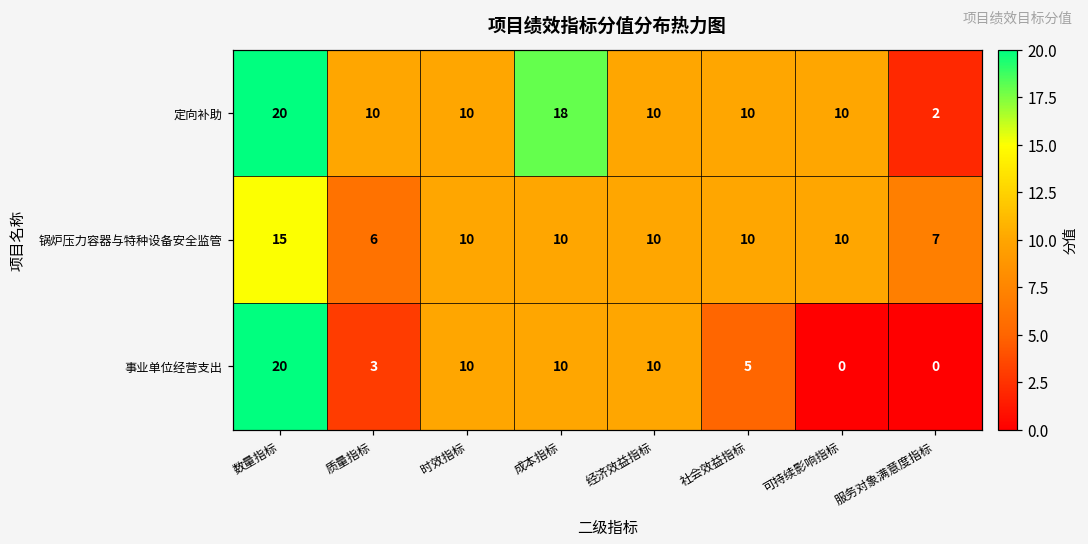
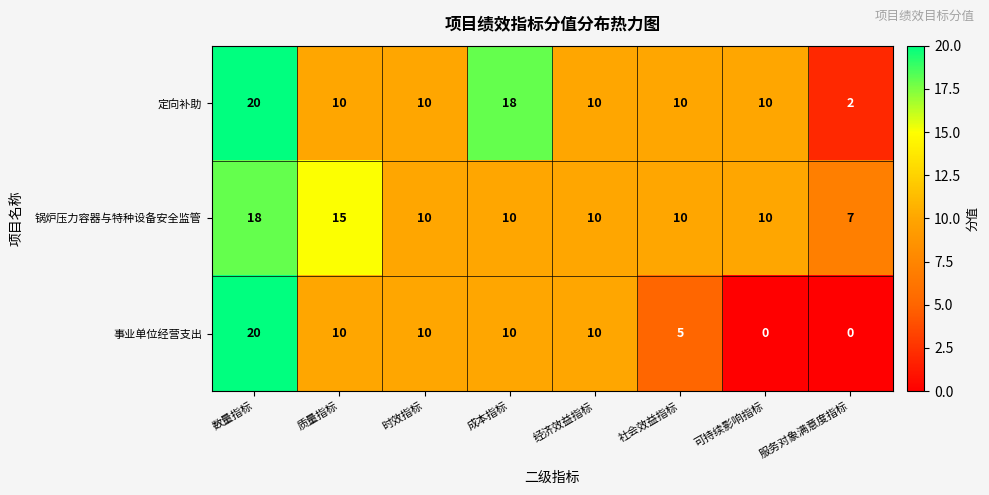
锅炉压力容器与特种设备安全监管, 数量指标: 15 -> 18
锅炉压力容器与特种设备安全监管, 质量指标: 6 -> 15
事业单位经营支出, 质量指标: 3 -> 10
